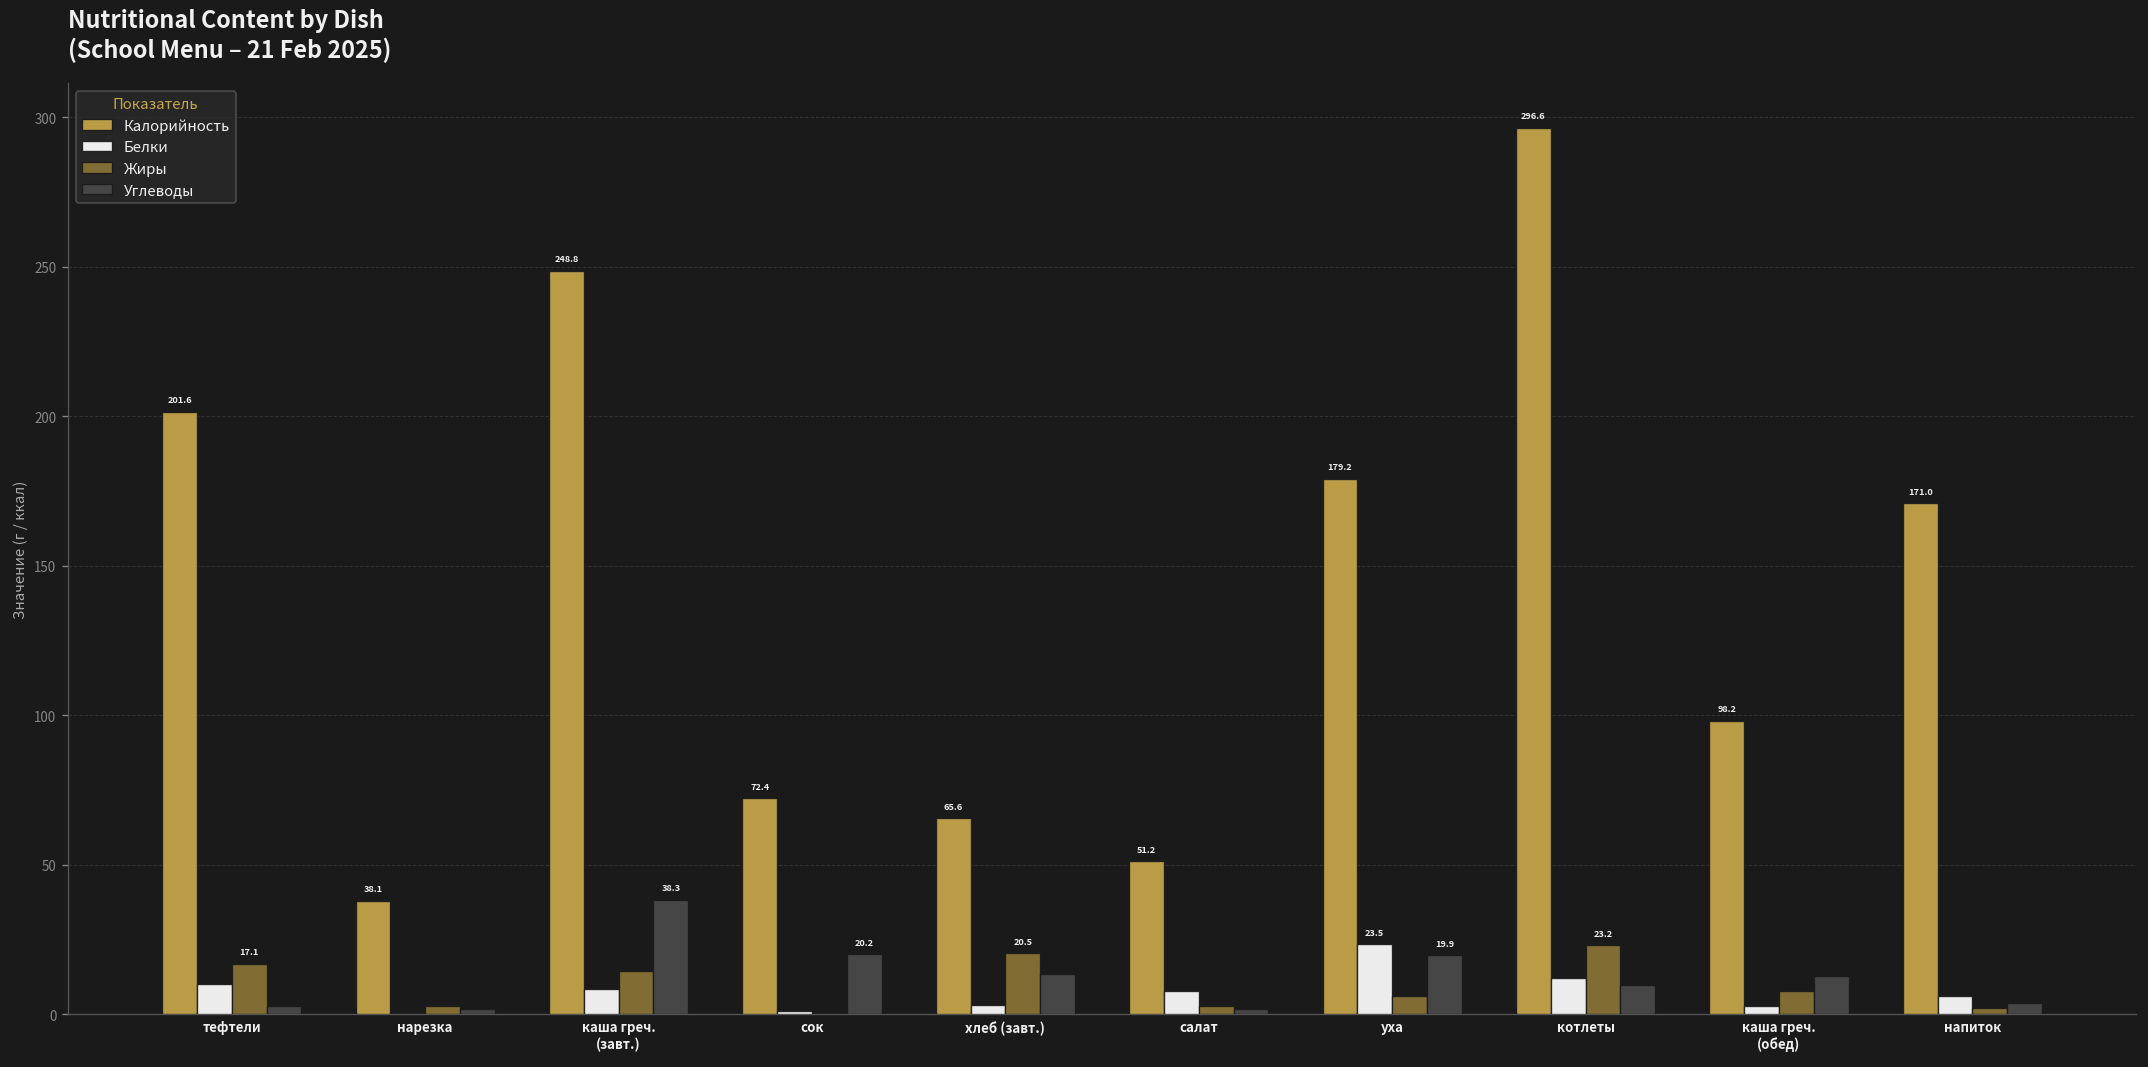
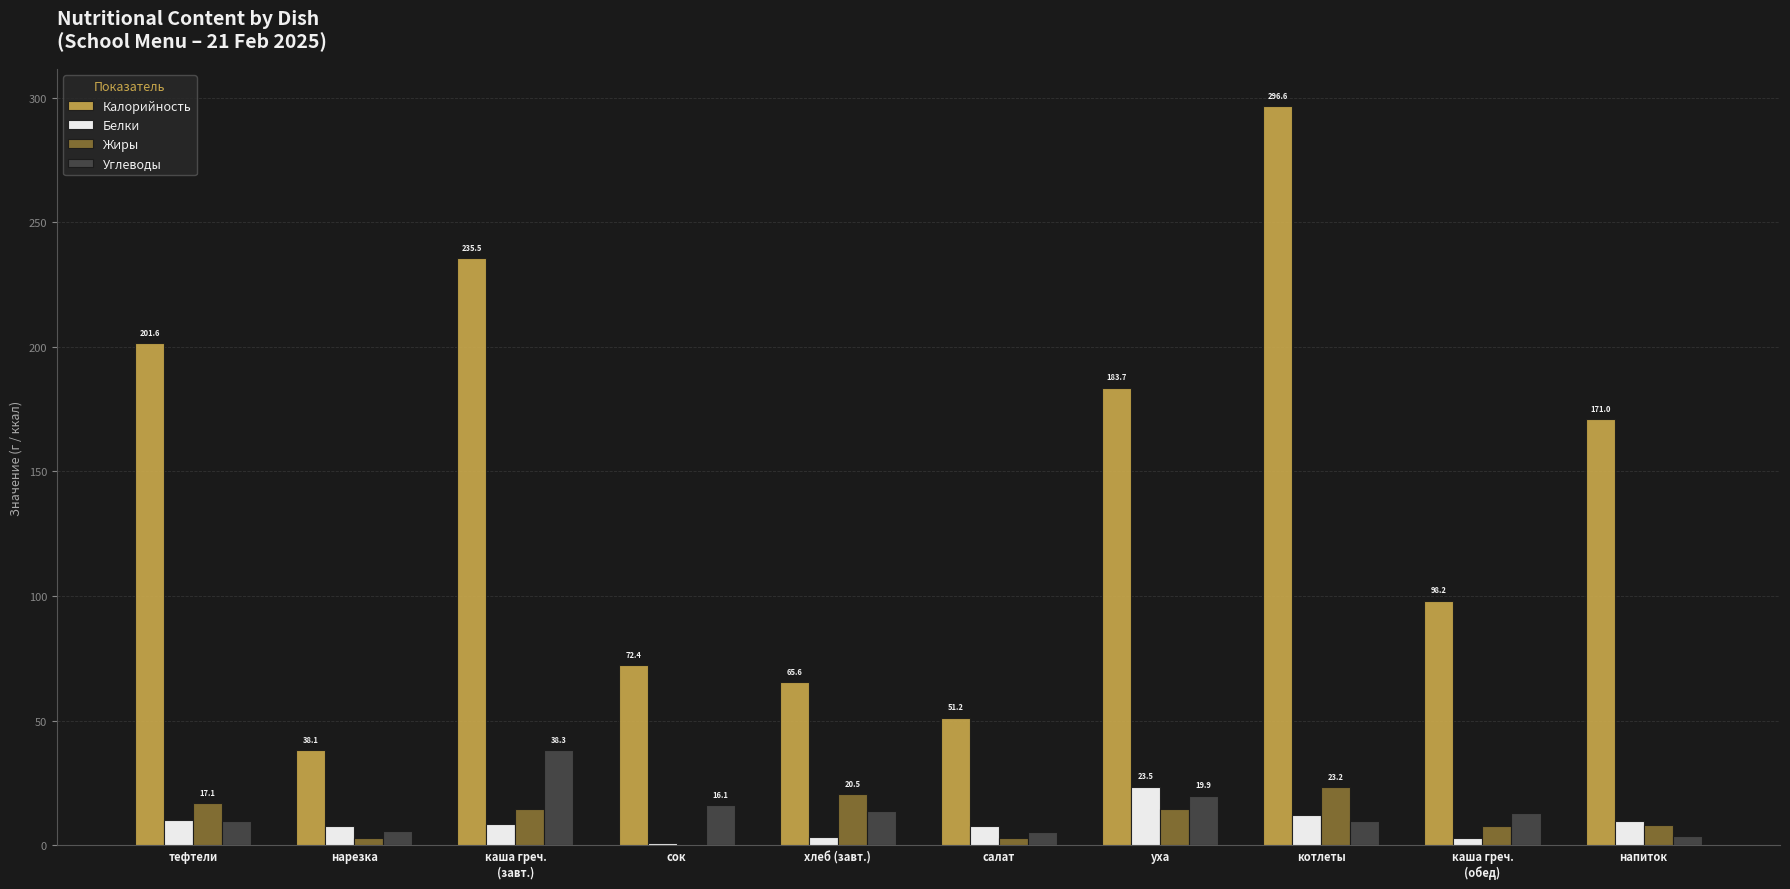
Углеводы, тефтели: 3 -> 10
Белки, нарезка: 1 -> 8
Углеводы, нарезка: 2 -> 6
Калорийность, каша греч. (завт.): 248.8 -> 235.5
Углеводы, сок: 20.2 -> 16.1
Углеводы, салат: 2 -> 5
Калорийность, уха: 179.2 -> 183.7
Жиры, уха: 6 -> 15
Белки, напиток: 6 -> 10
Жиры, напиток: 2 -> 8
